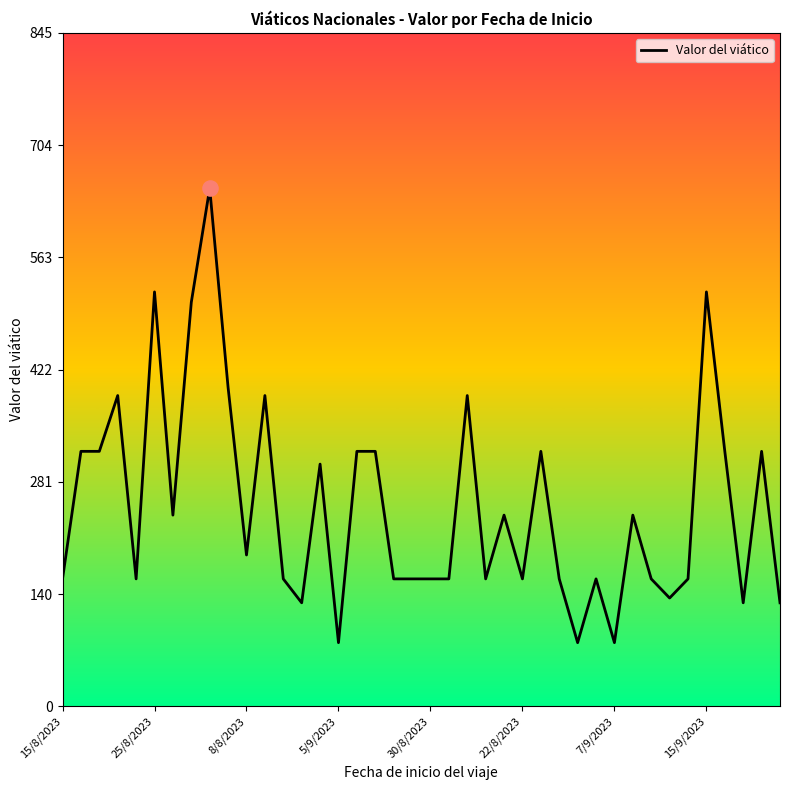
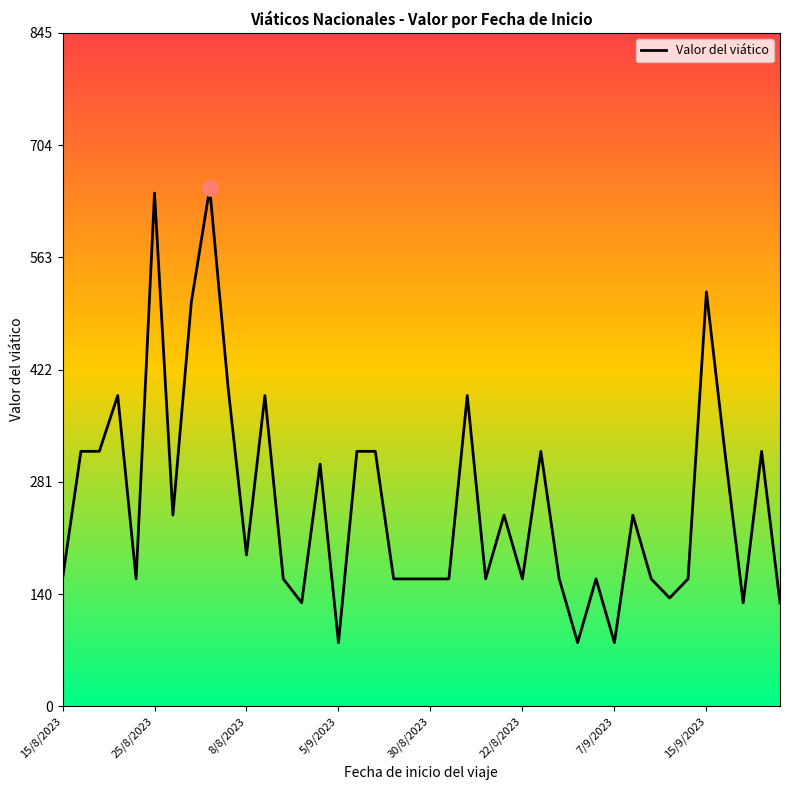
Valor del viático, 25/8/2023: 520 -> 640
